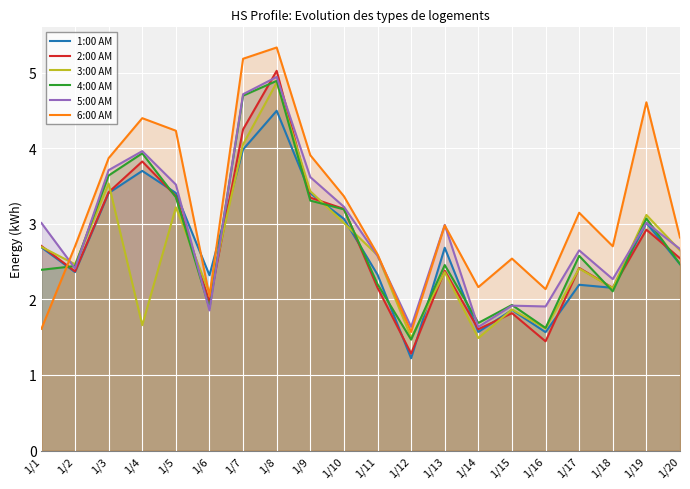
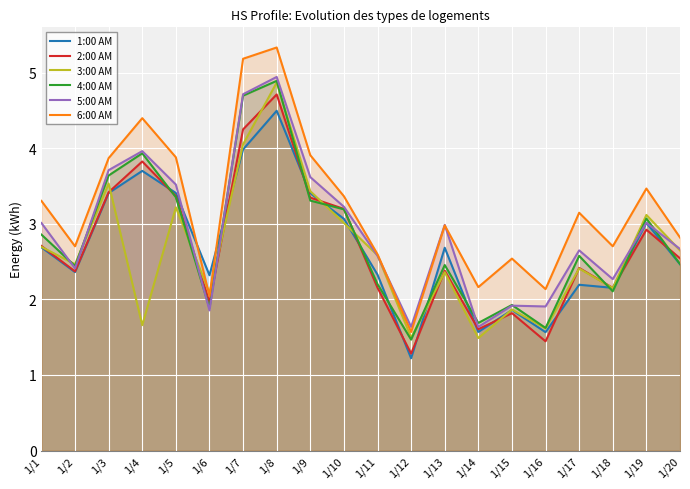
4:00 AM, 1/1: 2.4 -> 2.9
6:00 AM, 1/1: 1.6 -> 3.3
6:00 AM, 1/5: 4.2 -> 3.9
2:00 AM, 1/8: 5.0 -> 4.7
6:00 AM, 1/19: 4.6 -> 3.5
